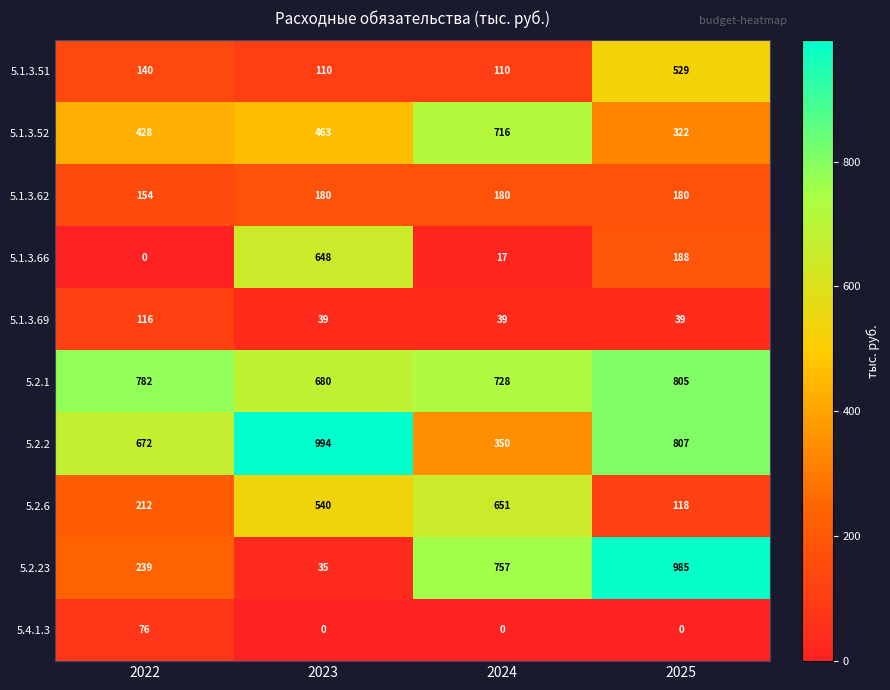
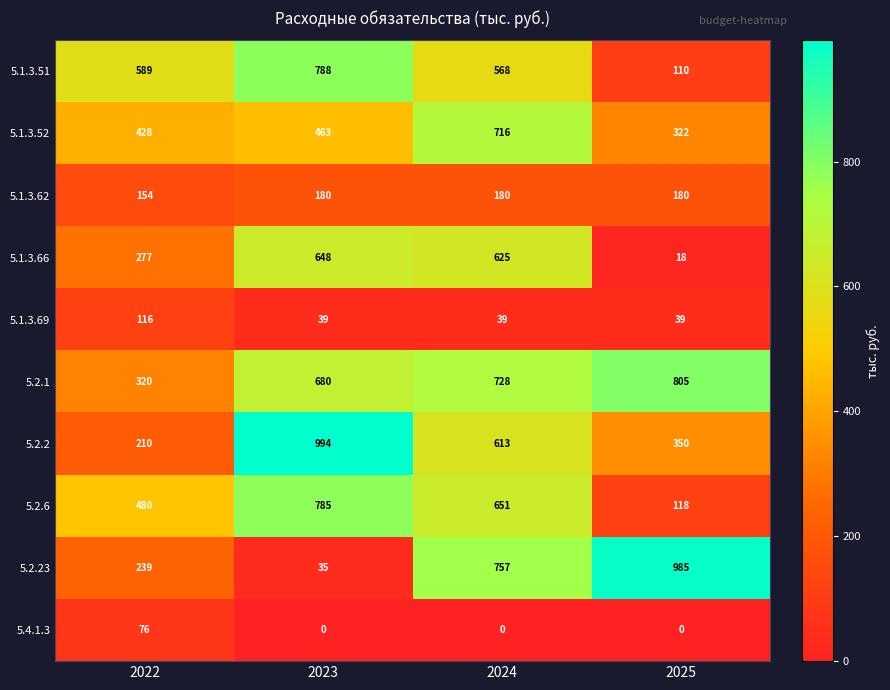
5.1.3.51, 2022: 140 -> 589
5.1.3.51, 2023: 110 -> 788
5.1.3.51, 2024: 110 -> 568
5.1.3.51, 2025: 529 -> 110
5.1.3.66, 2022: 0 -> 277
5.1.3.66, 2024: 17 -> 625
5.1.3.66, 2025: 188 -> 18
5.2.1, 2022: 782 -> 320
5.2.2, 2022: 672 -> 210
5.2.2, 2024: 350 -> 613
5.2.2, 2025: 807 -> 350
5.2.6, 2022: 212 -> 480
5.2.6, 2023: 540 -> 785
